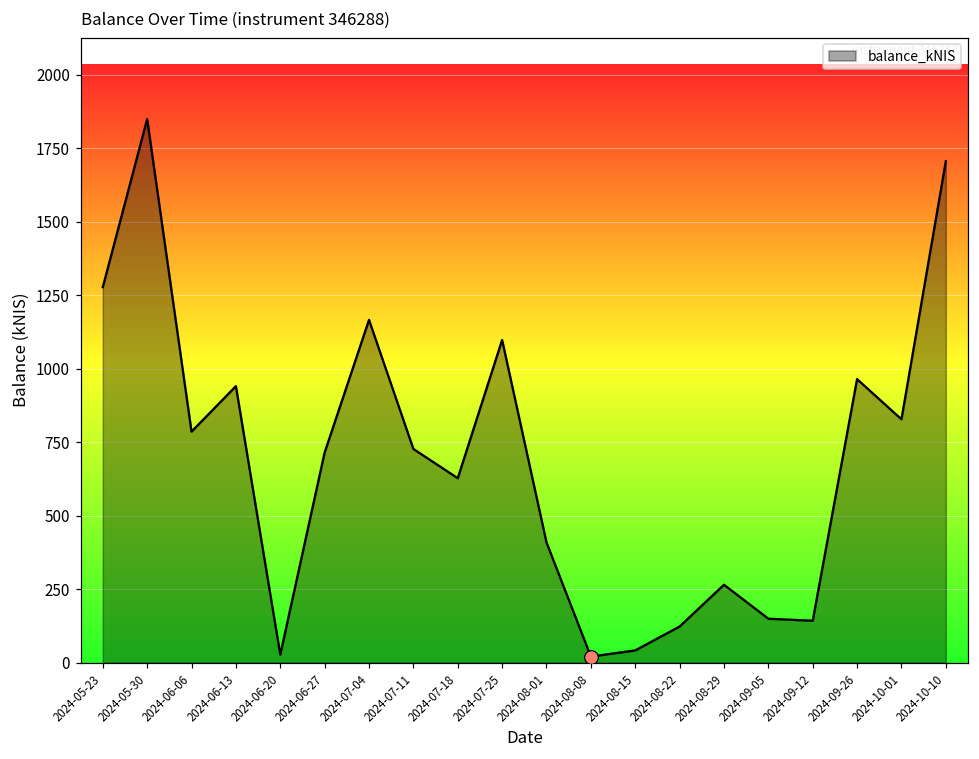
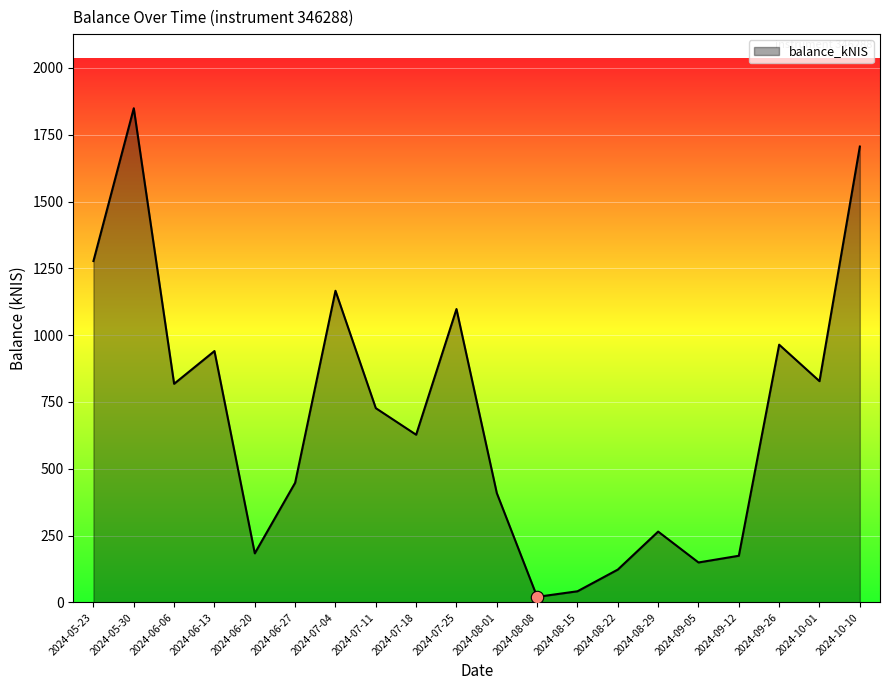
balance_kNIS, 2024-06-06: 790 -> 820
balance_kNIS, 2024-06-20: 30 -> 180
balance_kNIS, 2024-06-27: 710 -> 450
balance_kNIS, 2024-09-12: 140 -> 170
